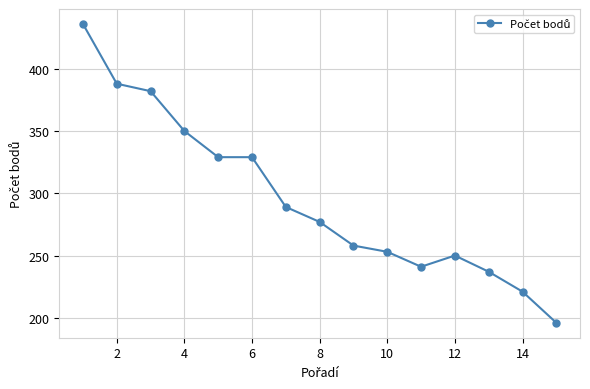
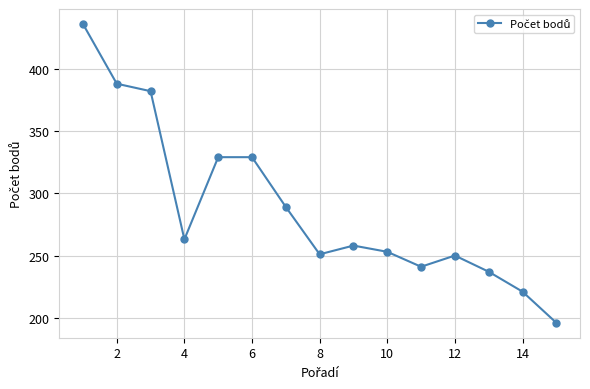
4: 350 -> 263
8: 277 -> 251
